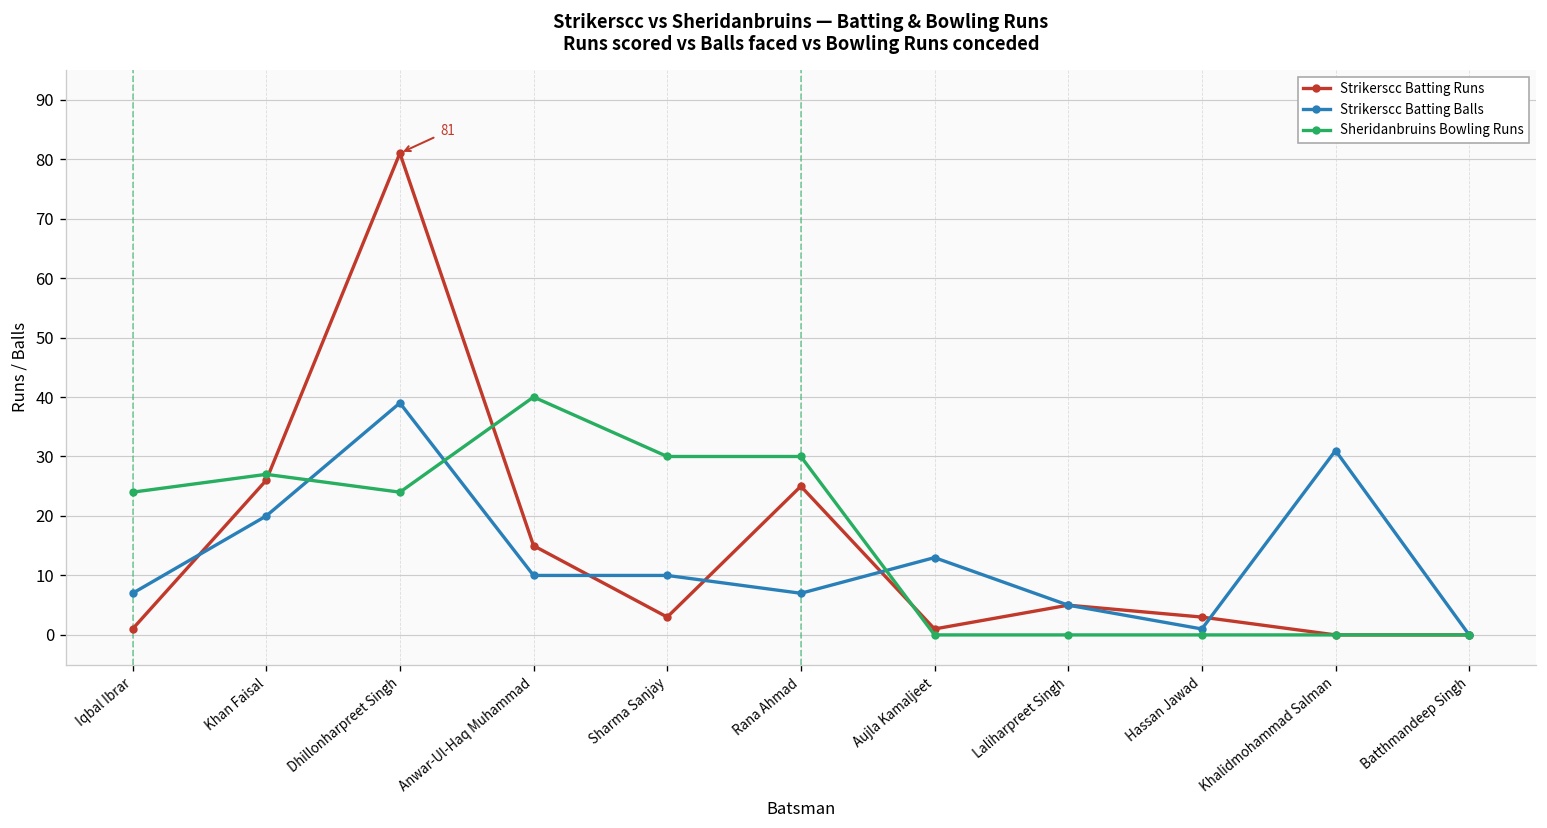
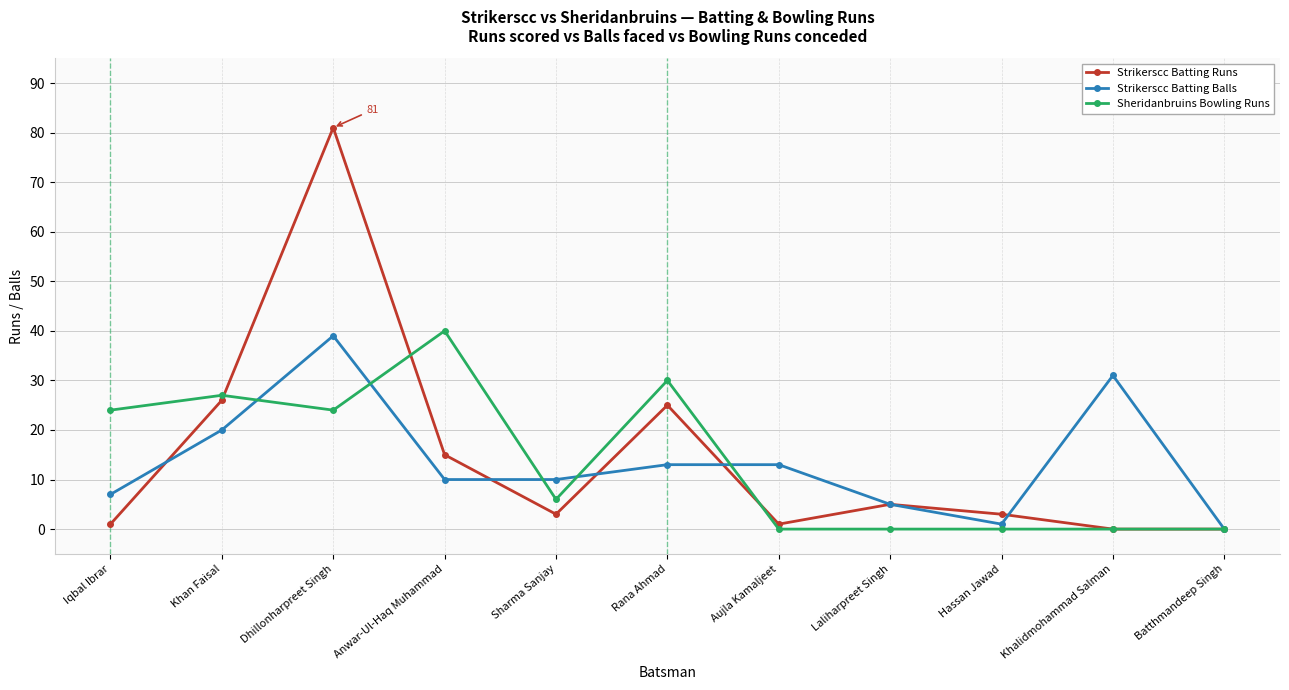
Sheridanbruins Bowling Runs, Sharma Sanjay: 30 -> 6
Strikerscc Batting Balls, Rana Ahmad: 7 -> 13
